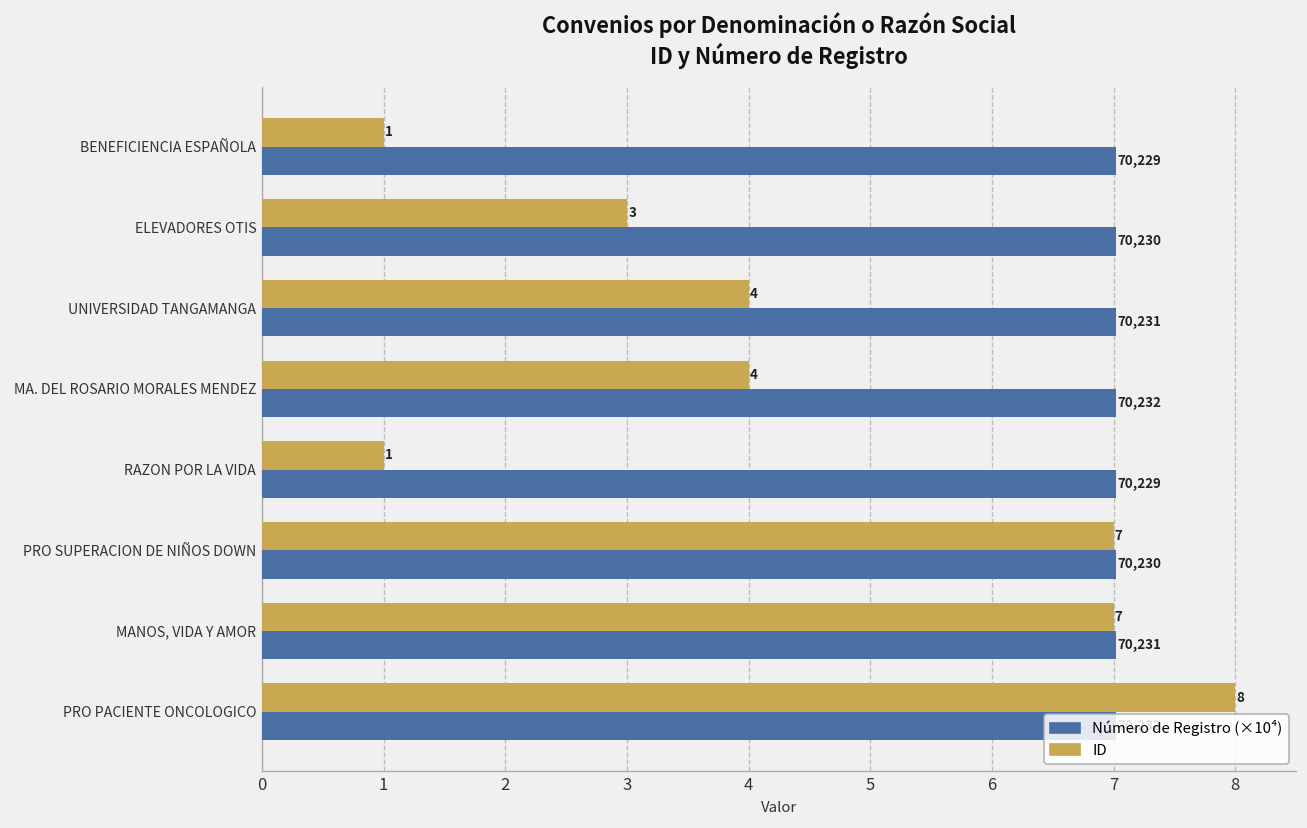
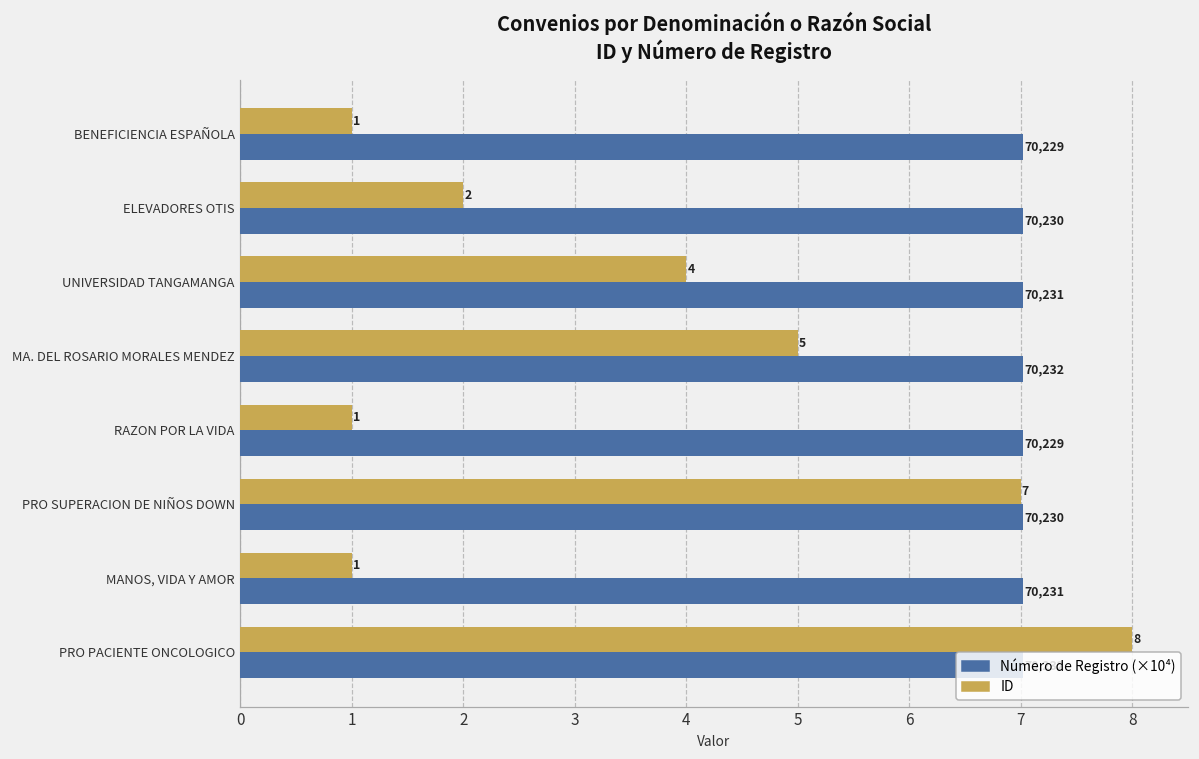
ID, ELEVADORES OTIS: 3 -> 2
ID, MA. DEL ROSARIO MORALES MENDEZ: 4 -> 5
ID, MANOS, VIDA Y AMOR: 7 -> 1
